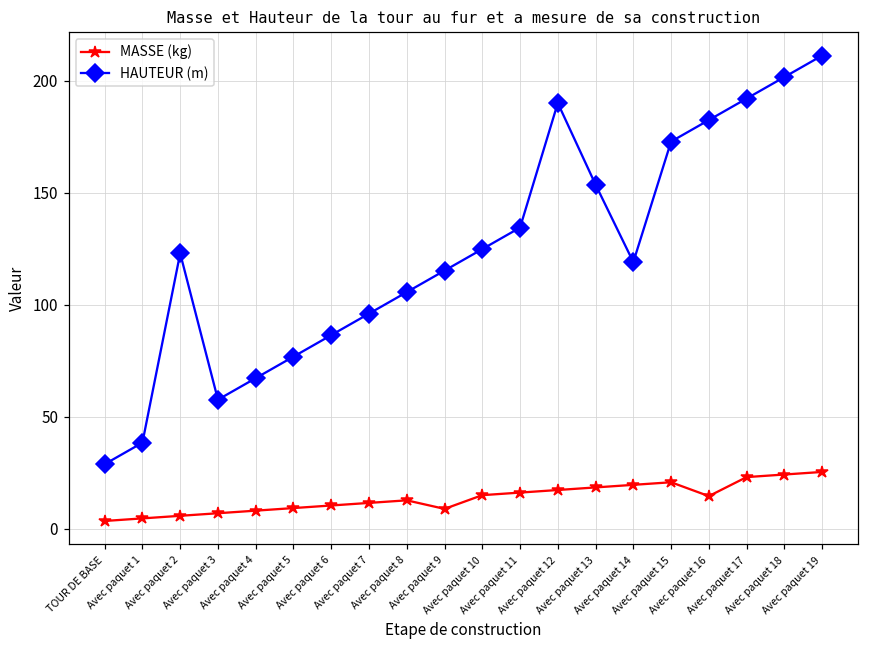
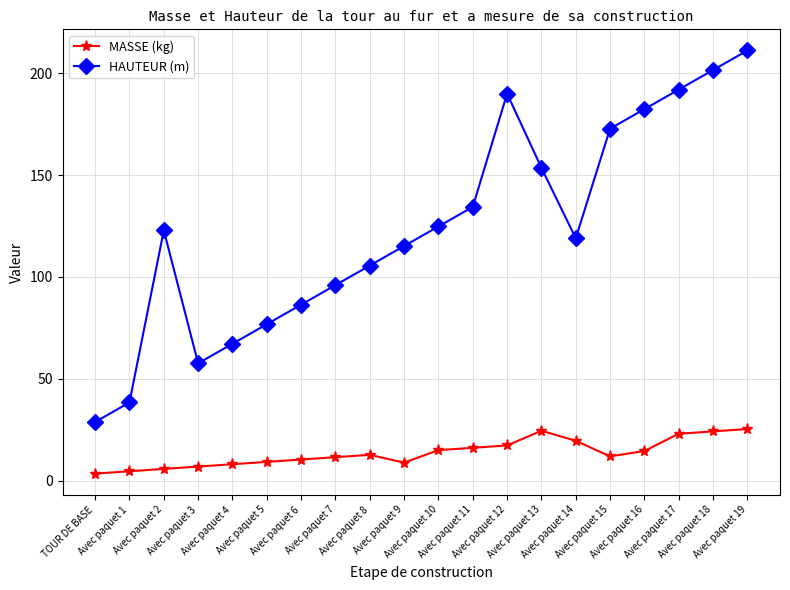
MASSE (kg), Avec paquet 13: 18 -> 24
MASSE (kg), Avec paquet 15: 21 -> 12
